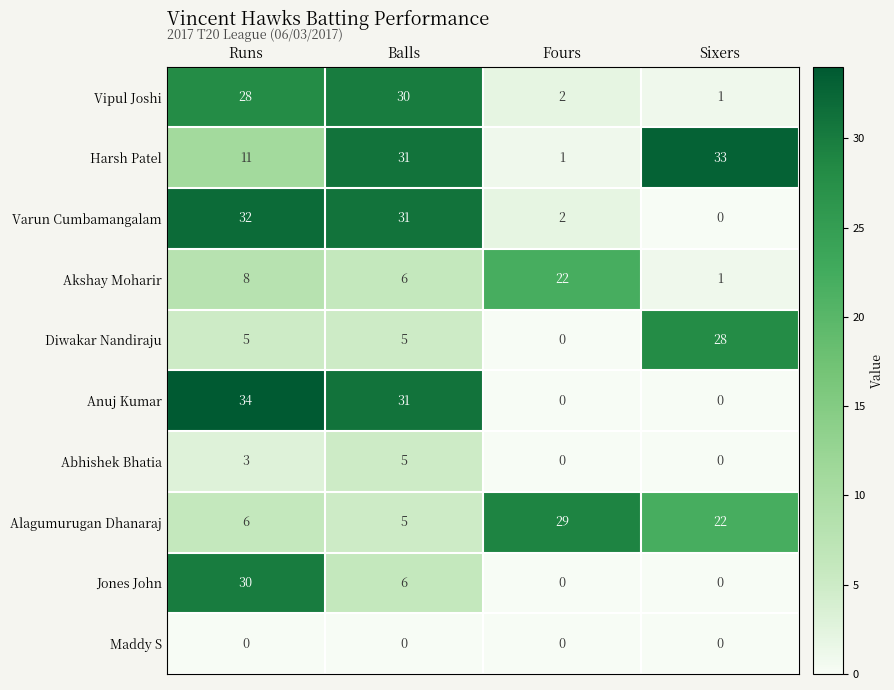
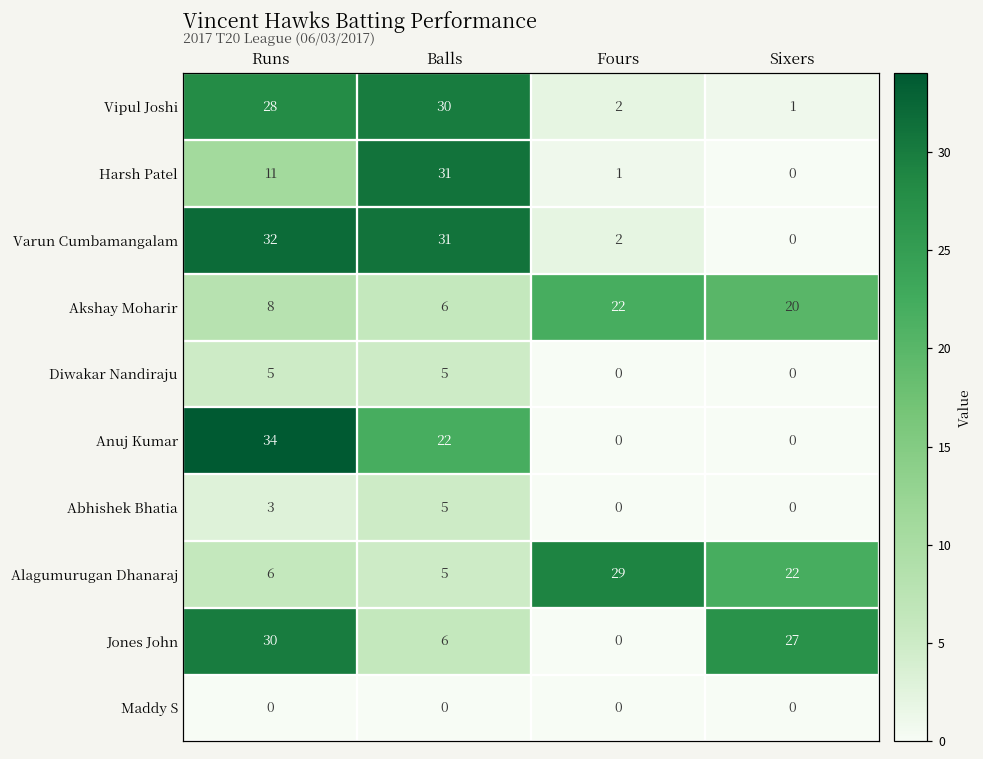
Harsh Patel, Sixers: 33 -> 0
Akshay Moharir, Sixers: 1 -> 20
Diwakar Nandiraju, Sixers: 28 -> 0
Anuj Kumar, Balls: 31 -> 22
Jones John, Sixers: 0 -> 27
